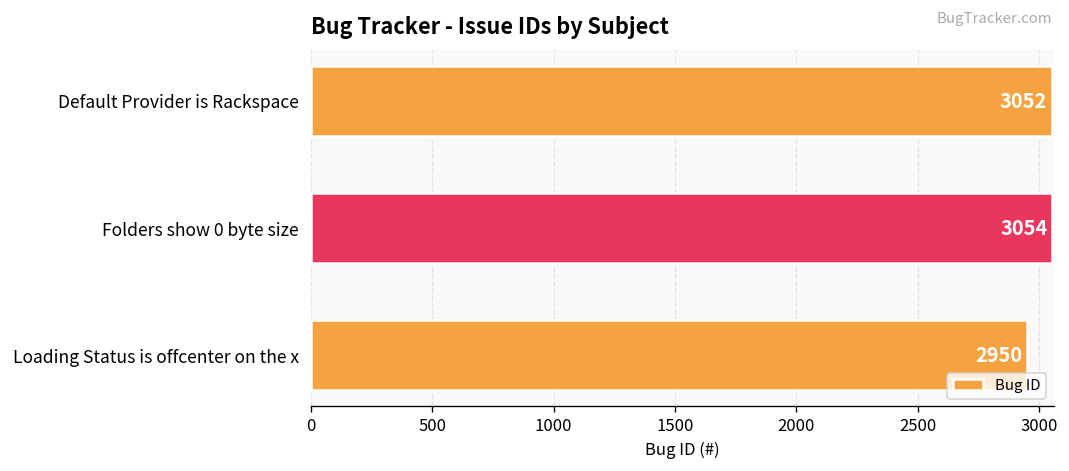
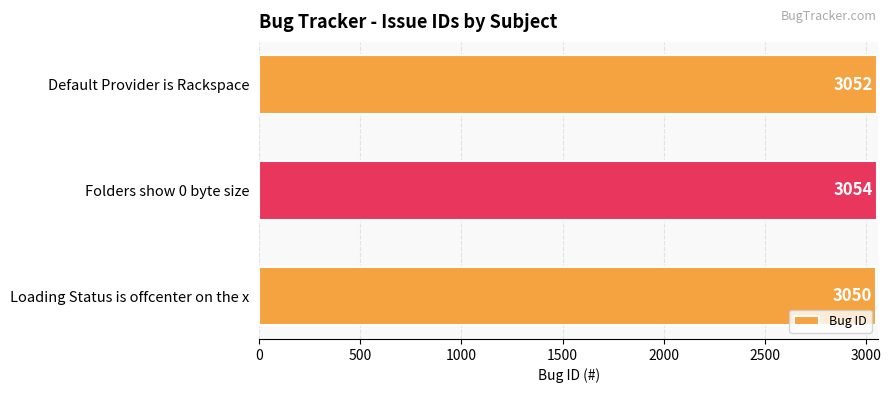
Loading Status is offcenter on the x: 2950 -> 3050
